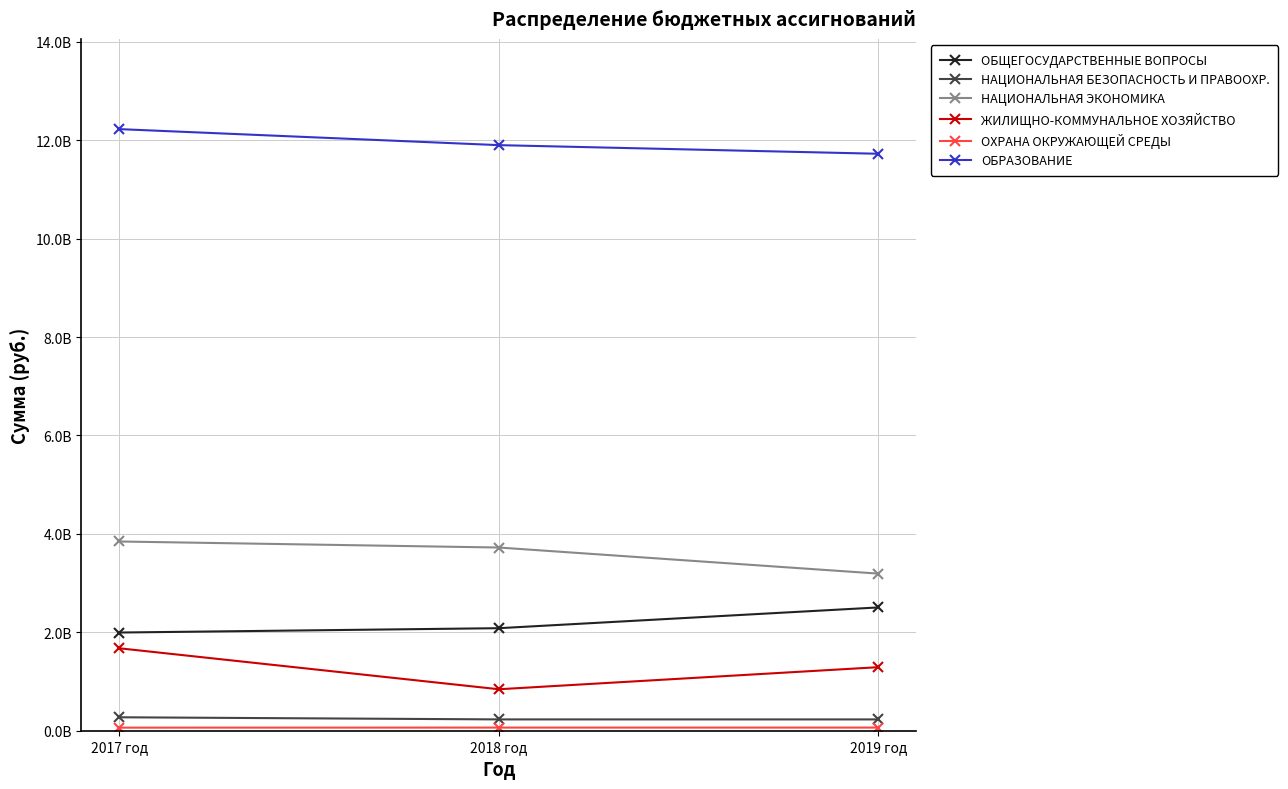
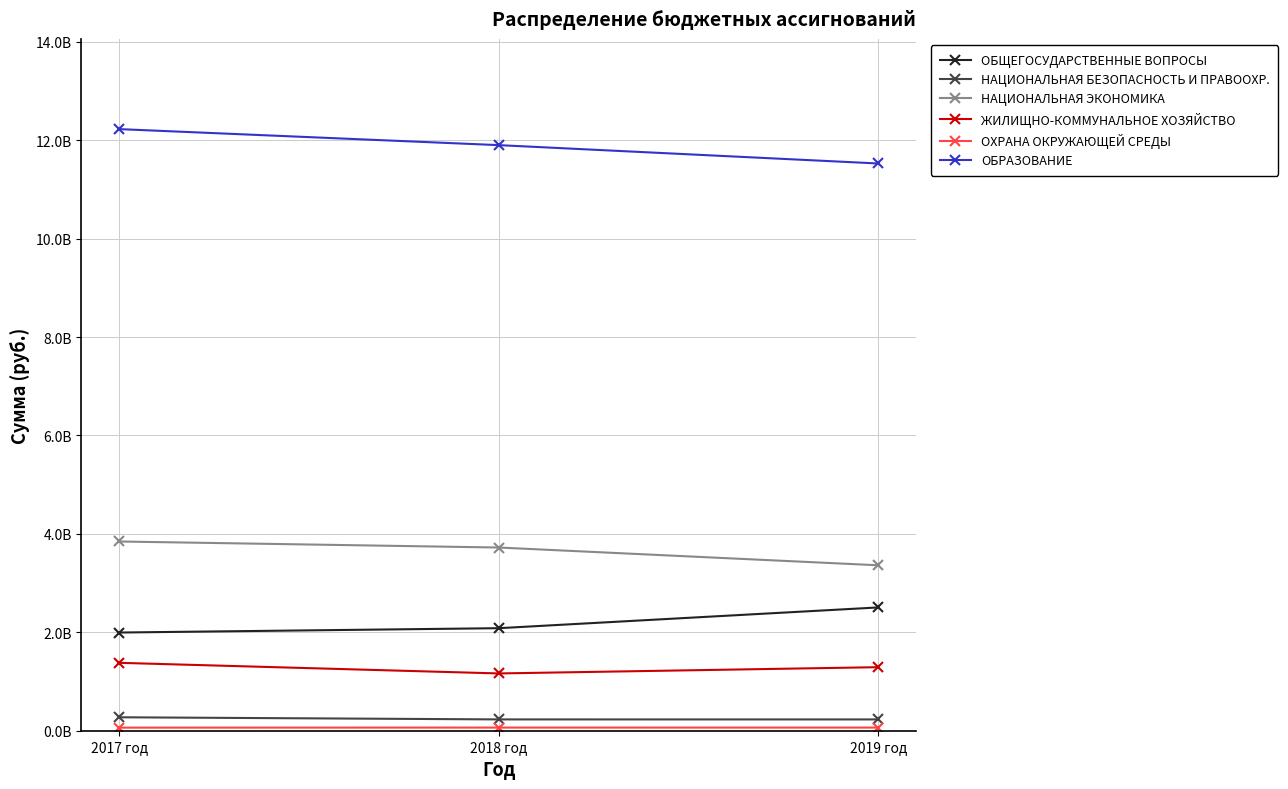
ЖИЛИЩНО-КОММУНАЛЬНОЕ ХОЗЯЙСТВО, 2017 год: 1700000000 -> 1400000000
ЖИЛИЩНО-КОММУНАЛЬНОЕ ХОЗЯЙСТВО, 2018 год: 800000000 -> 1200000000
НАЦИОНАЛЬНАЯ ЭКОНОМИКА, 2019 год: 3200000000 -> 3400000000
ОБРАЗОВАНИЕ, 2019 год: 11700000000 -> 11500000000
